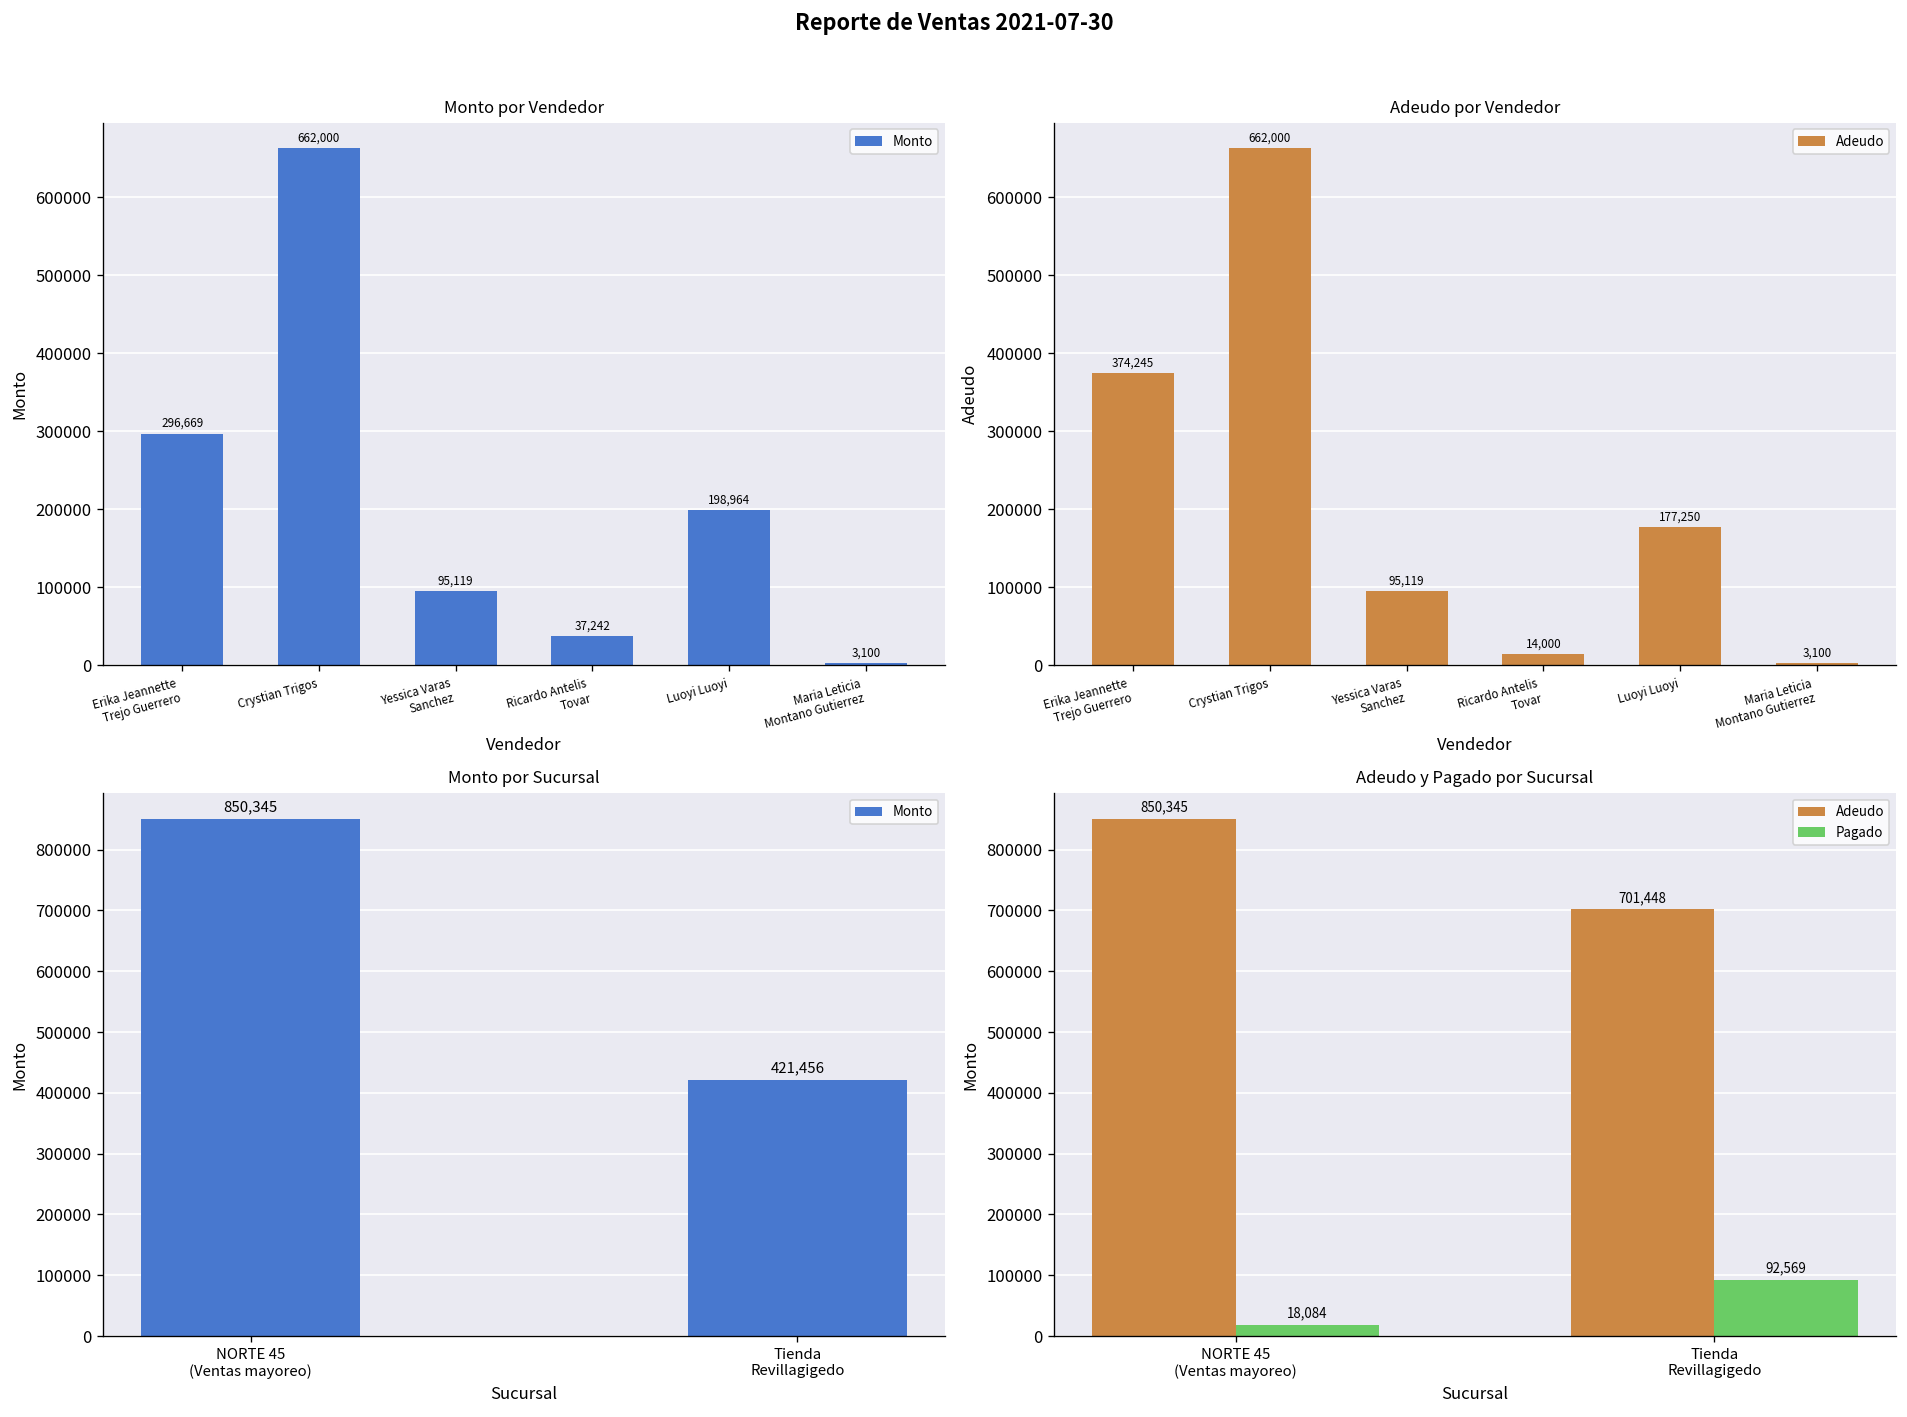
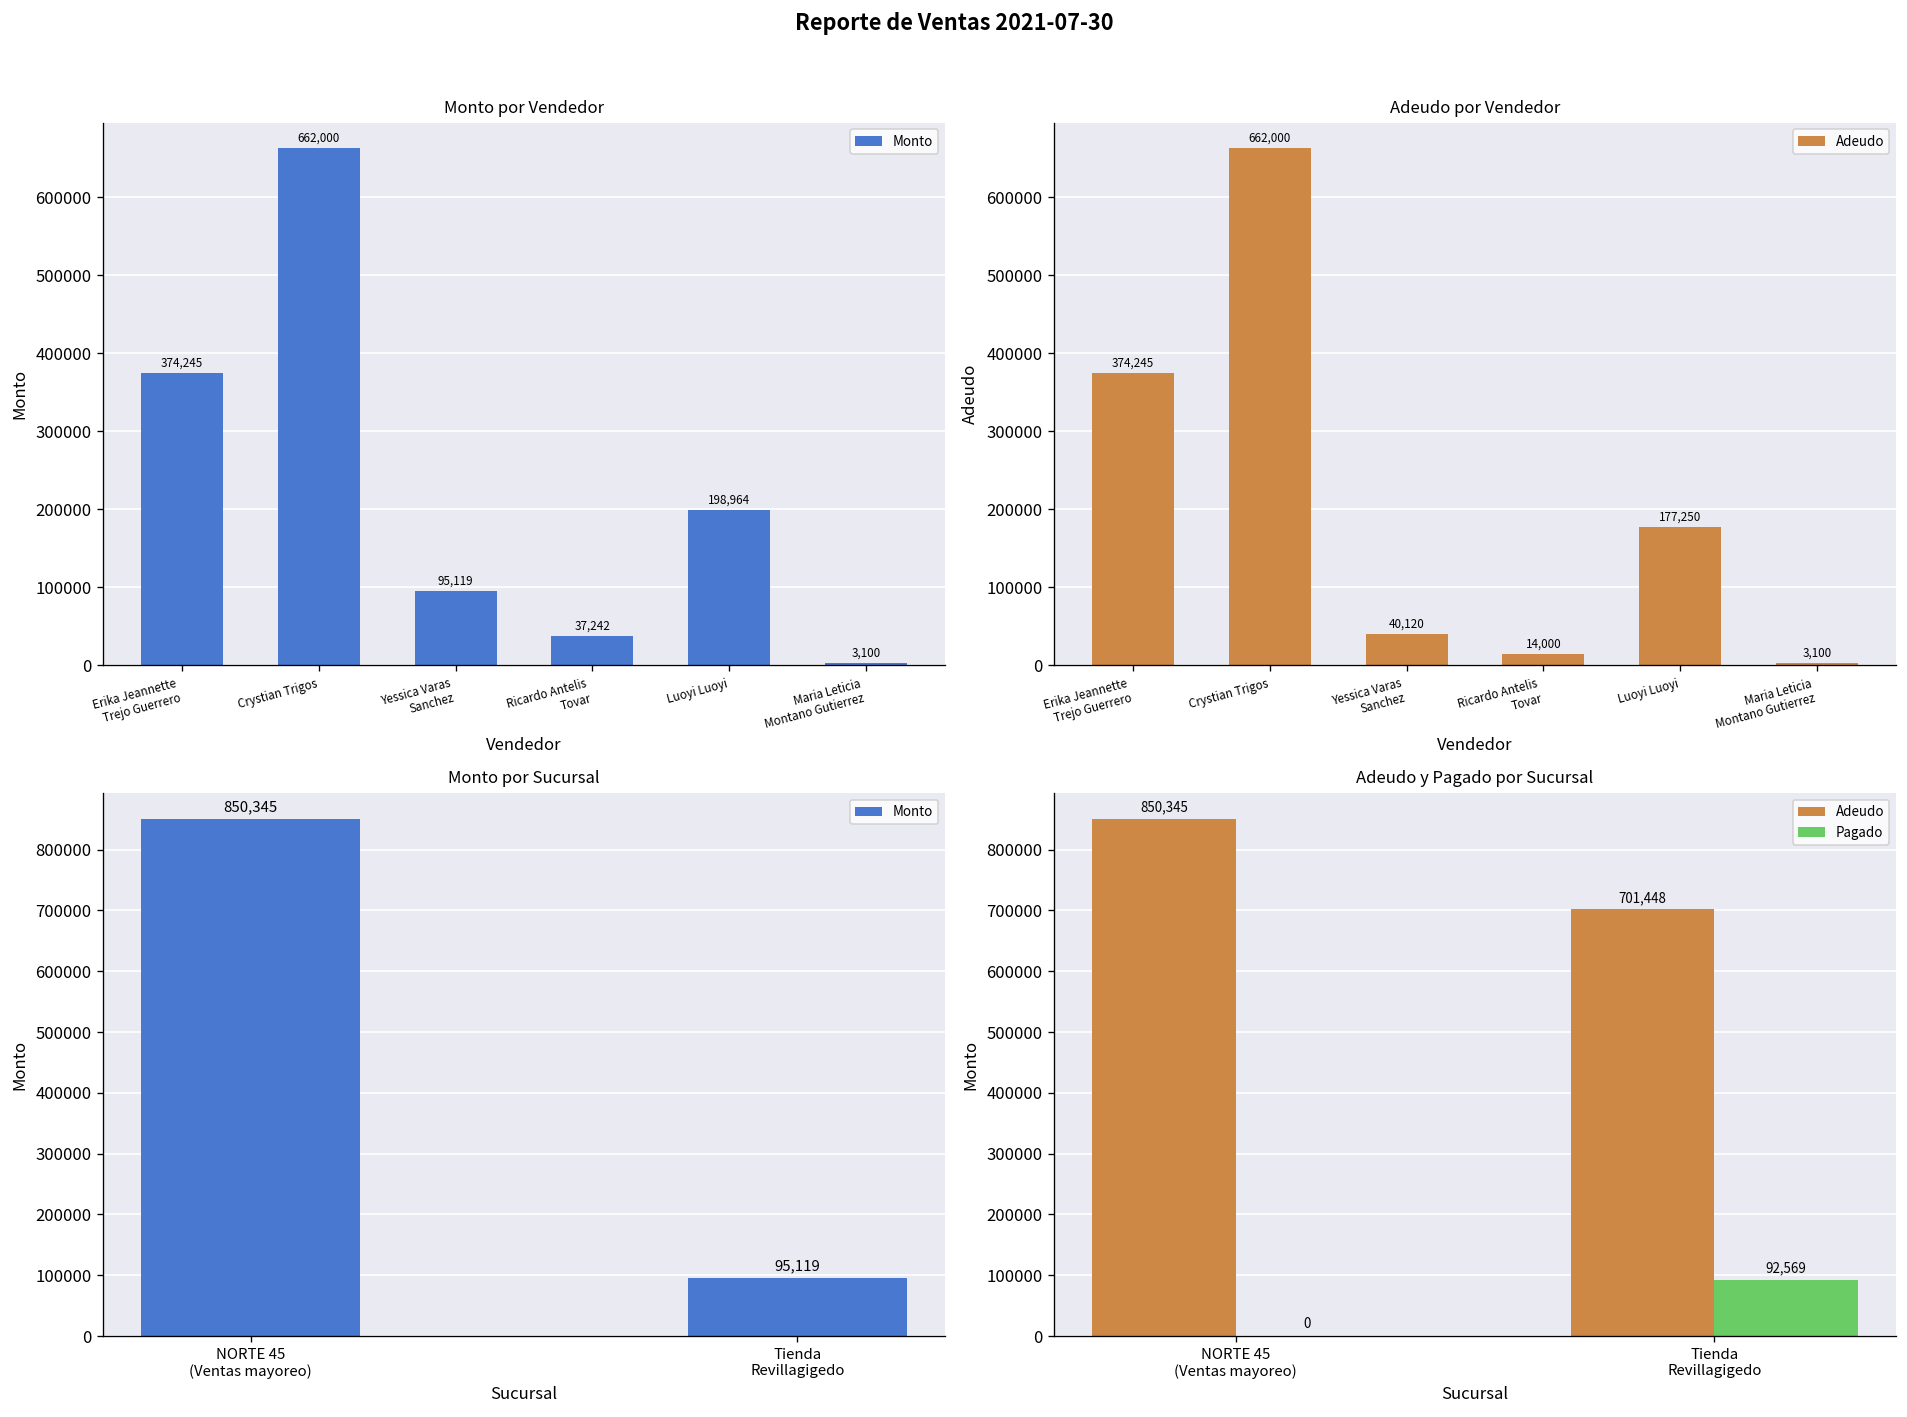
Monto por Vendedor, Erika Jeannette Trejo Guerrero: 296,669 -> 374,245
Adeudo por Vendedor, Yessica Varas Sanchez: 95,119 -> 40,120
Monto por Sucursal, Tienda Revillagigedo: 421,456 -> 95,119
Adeudo y Pagado por Sucursal, Pagado, NORTE 45 (Ventas mayoreo): 18,084 -> 0
